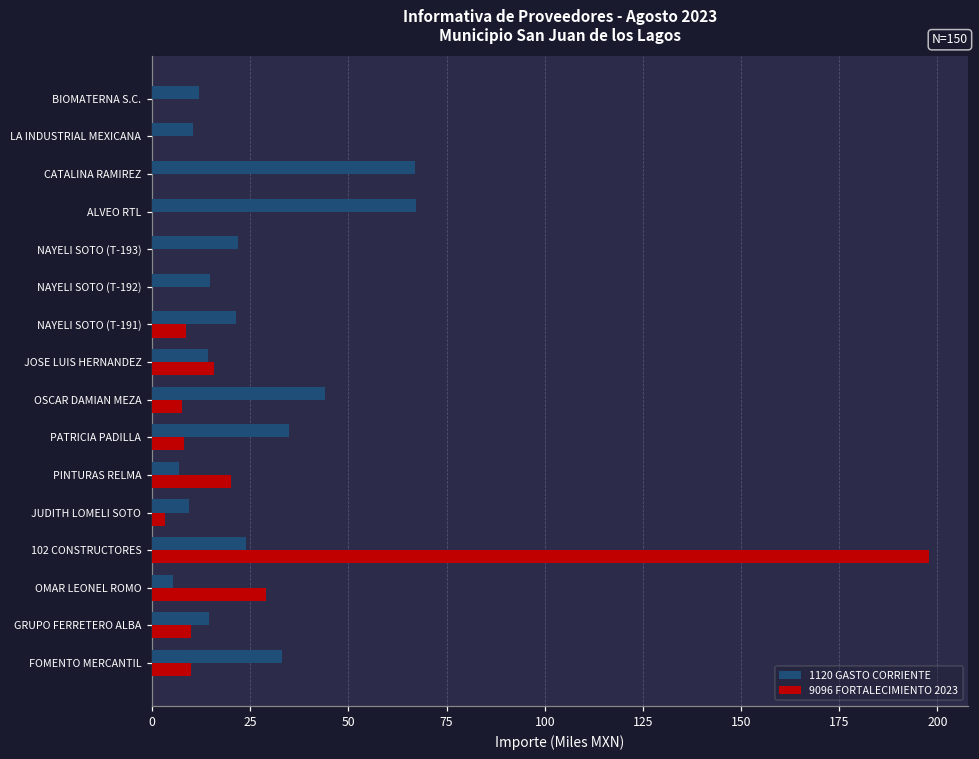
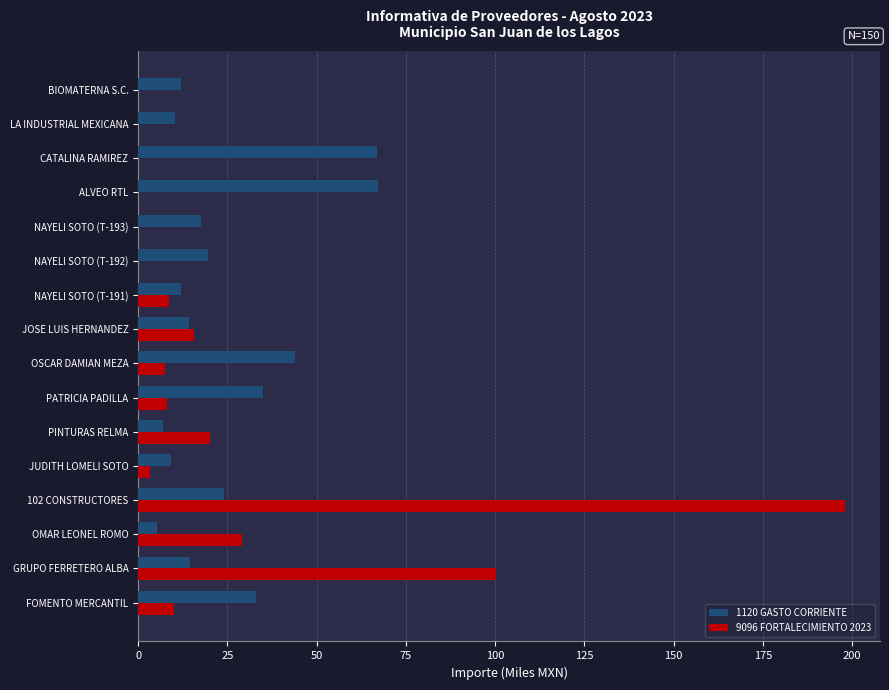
1120 GASTO CORRIENTE, NAYELI SOTO (T-193): 22 -> 18
1120 GASTO CORRIENTE, NAYELI SOTO (T-192): 15 -> 19
1120 GASTO CORRIENTE, NAYELI SOTO (T-191): 21 -> 12
9096 FORTALECIMIENTO 2023, GRUPO FERRETERO ALBA: 10 -> 100
